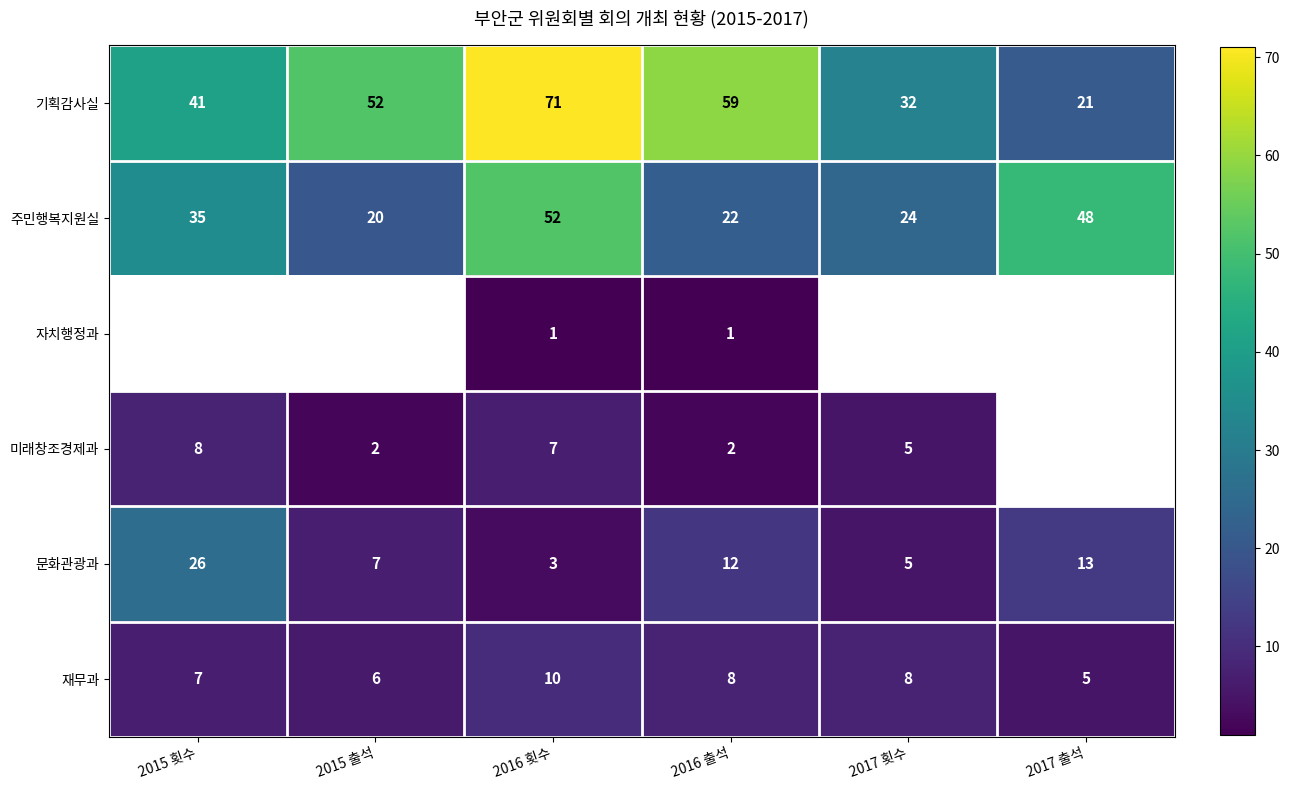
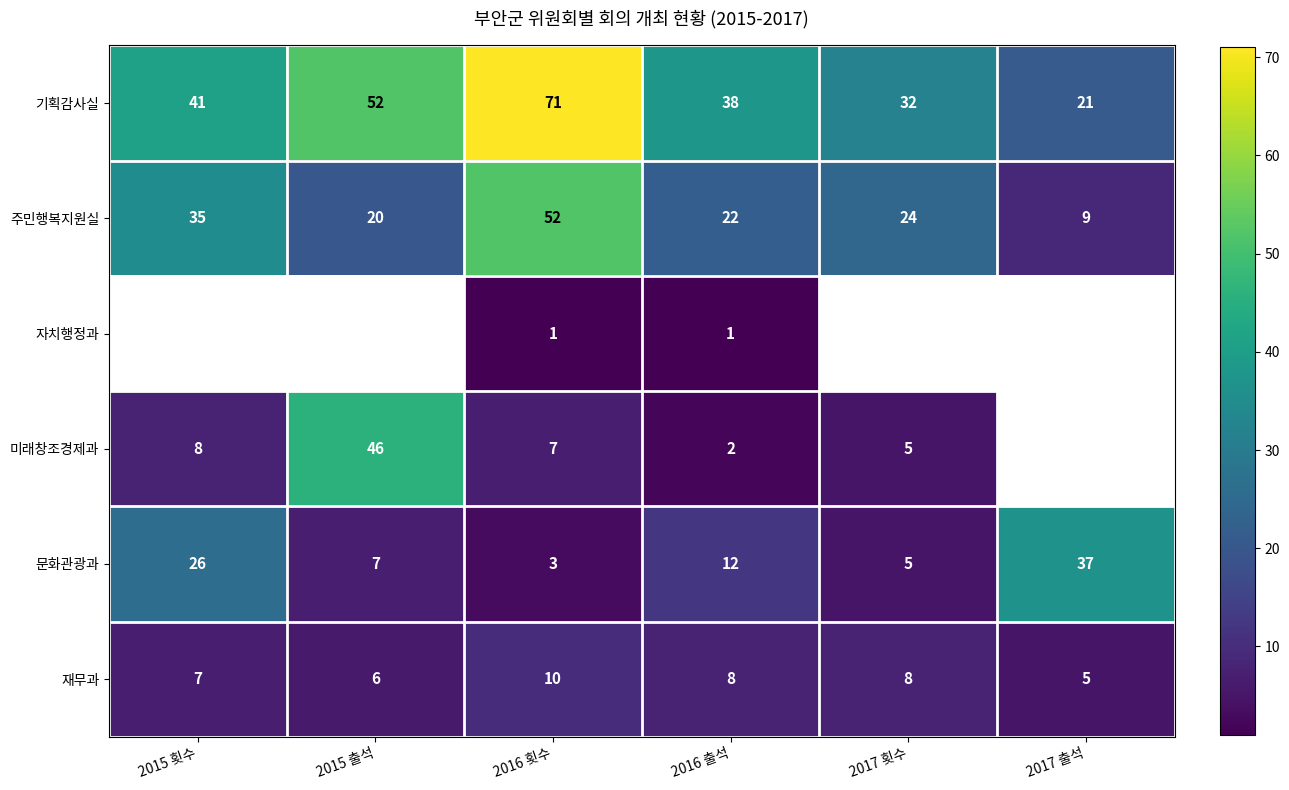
기획감사실, 2016 출석: 59 -> 38
주민행복지원실, 2017 출석: 48 -> 9
미래창조경제과, 2015 출석: 2 -> 46
문화관광과, 2017 출석: 13 -> 37
